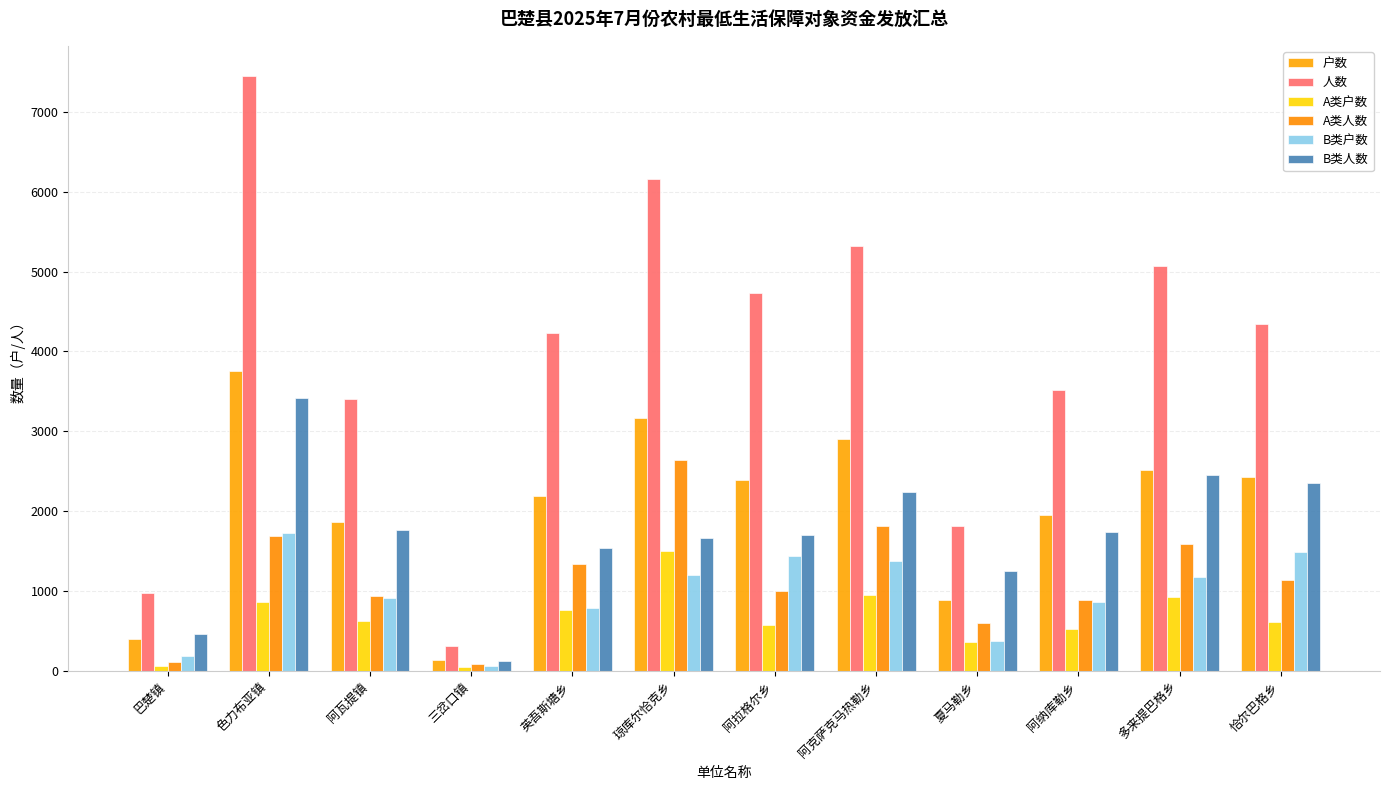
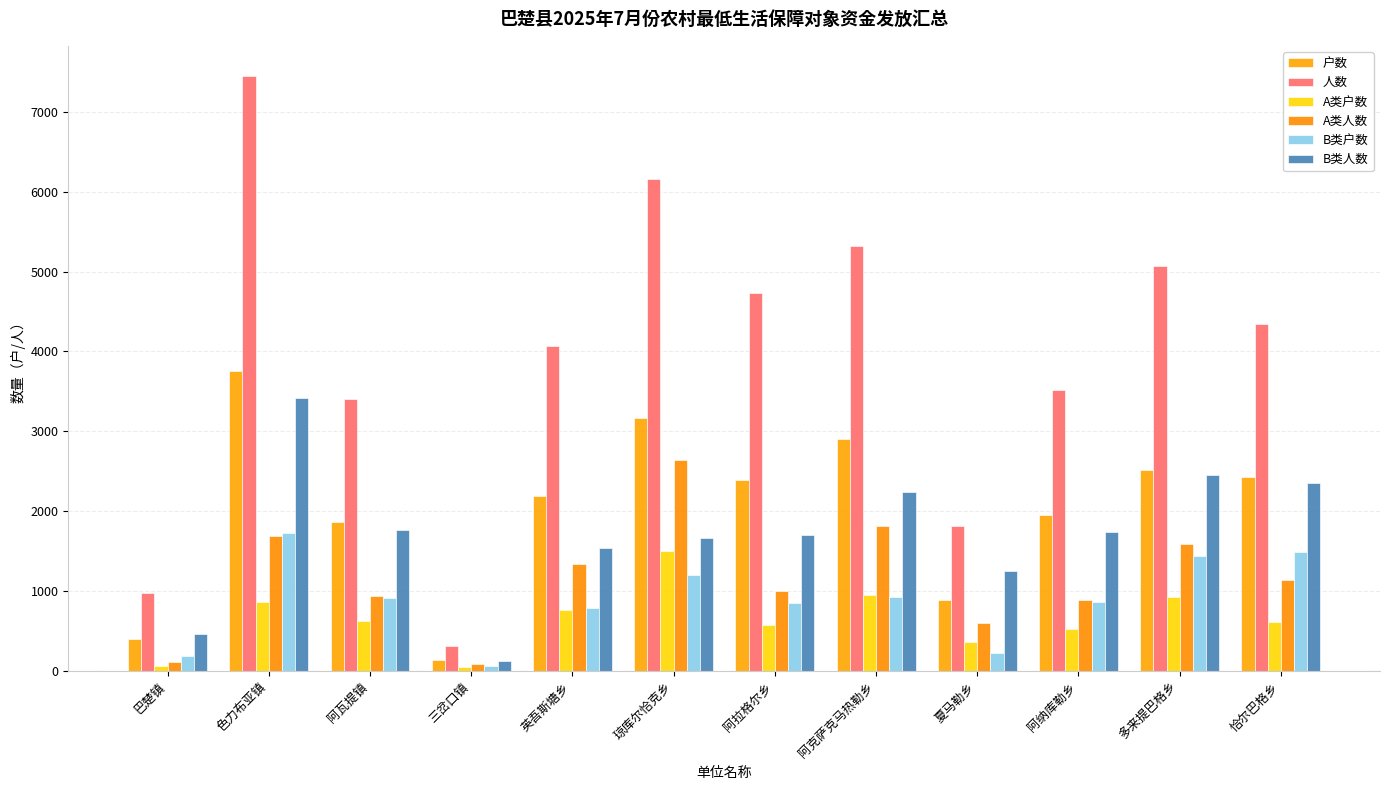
人数, 英吾斯塘乡: 4200 -> 4100
B类户数, 阿拉格尔乡: 1400 -> 800
B类户数, 阿克萨克马热勒乡: 1400 -> 900
B类户数, 夏马勒乡: 400 -> 200
B类户数, 多来提巴格乡: 1200 -> 1400
